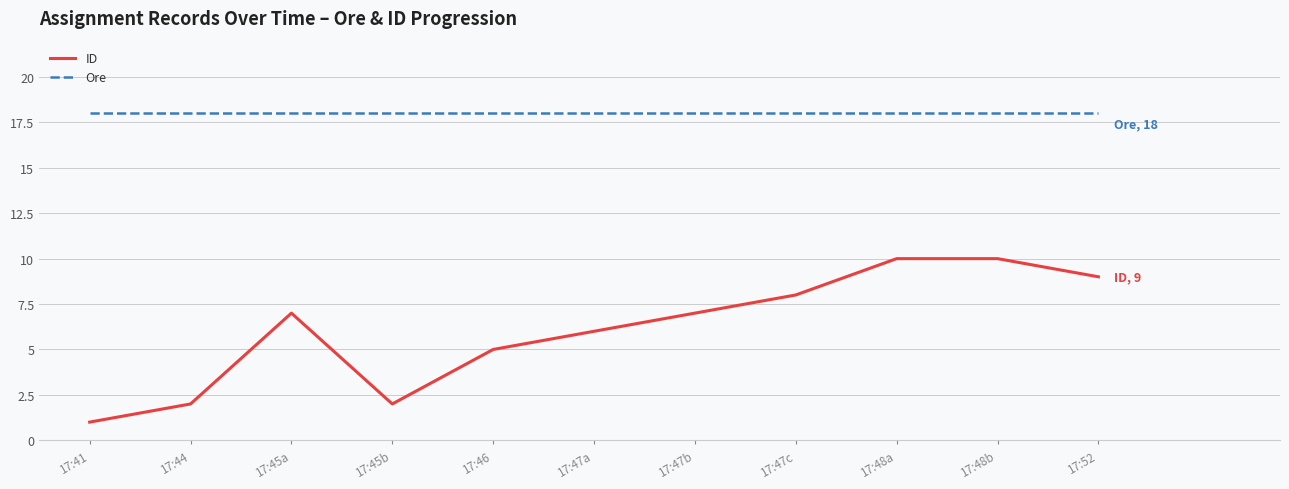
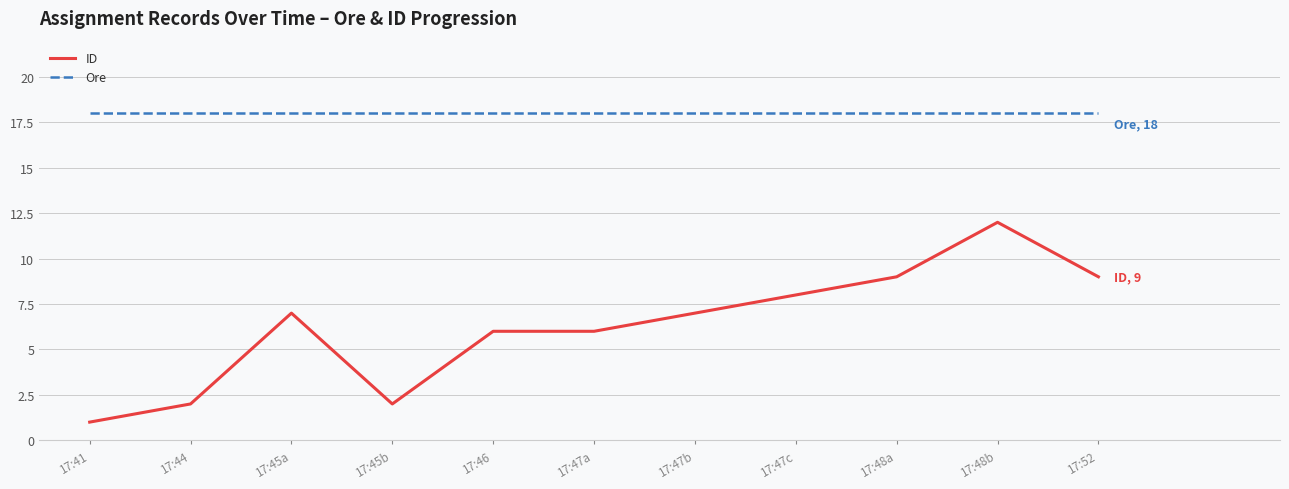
ID, 17:46: 5 -> 6
ID, 17:48a: 10 -> 9
ID, 17:48b: 10 -> 12
